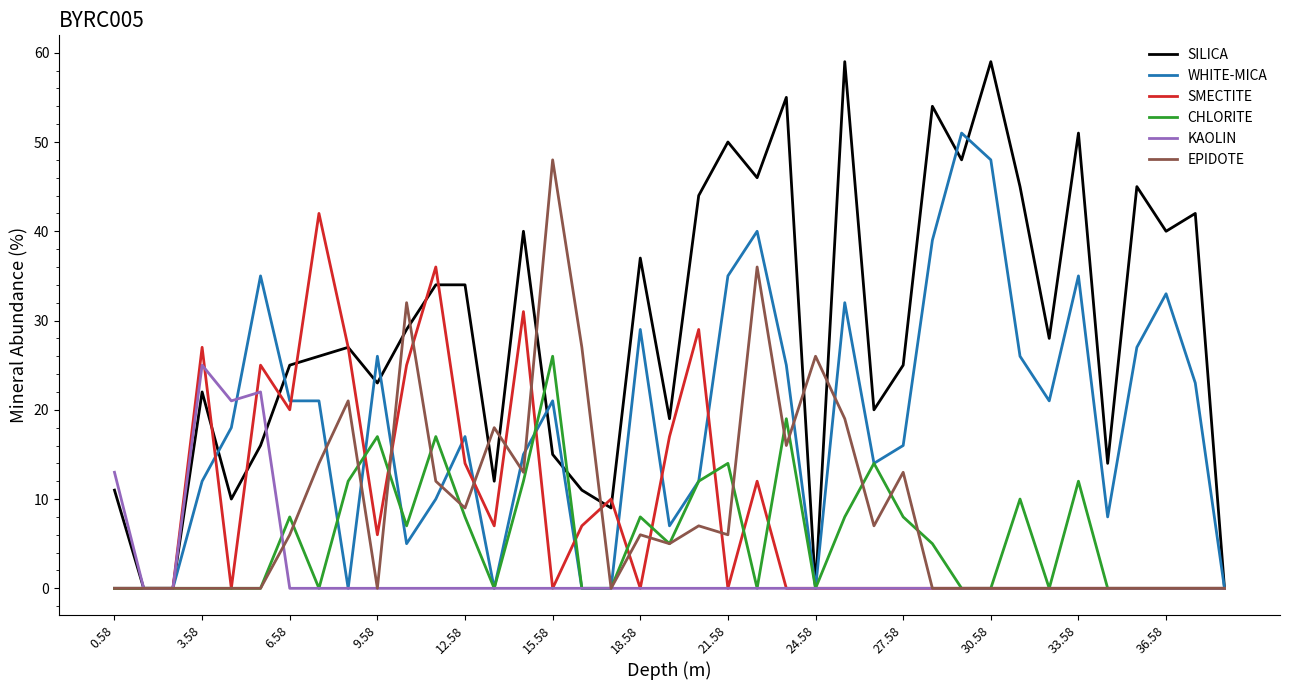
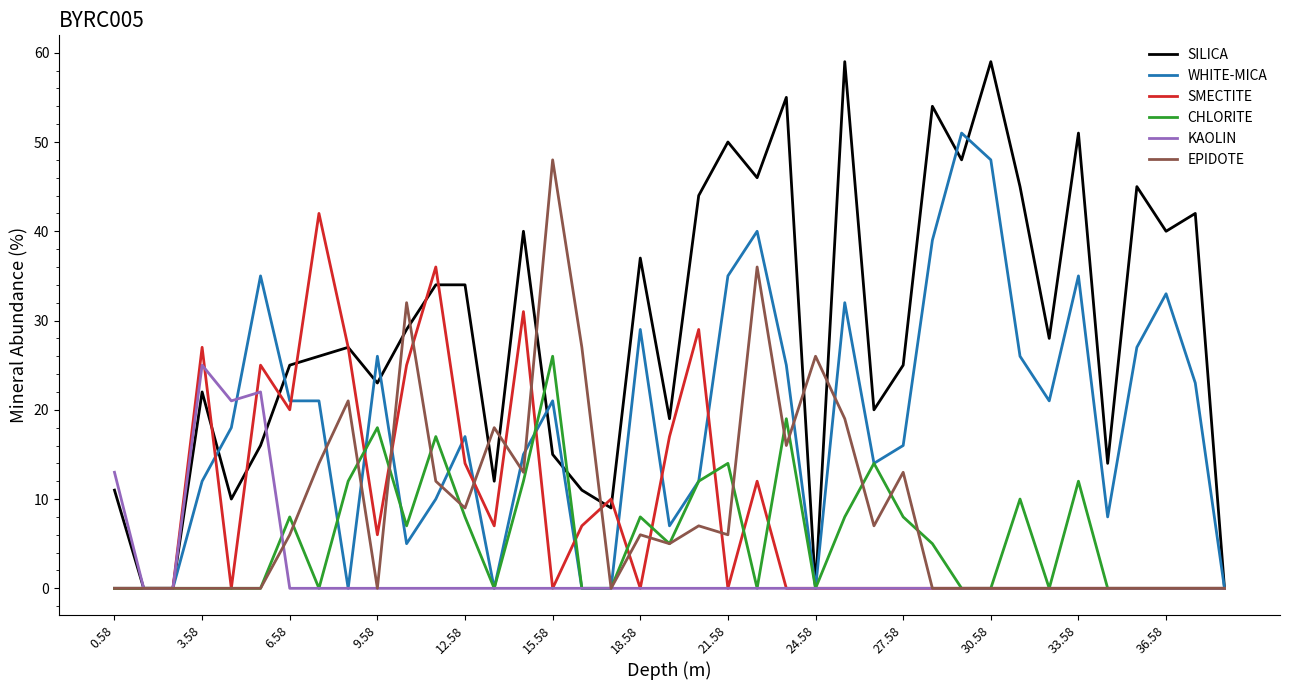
CHLORITE, 9.58: 17 -> 18
